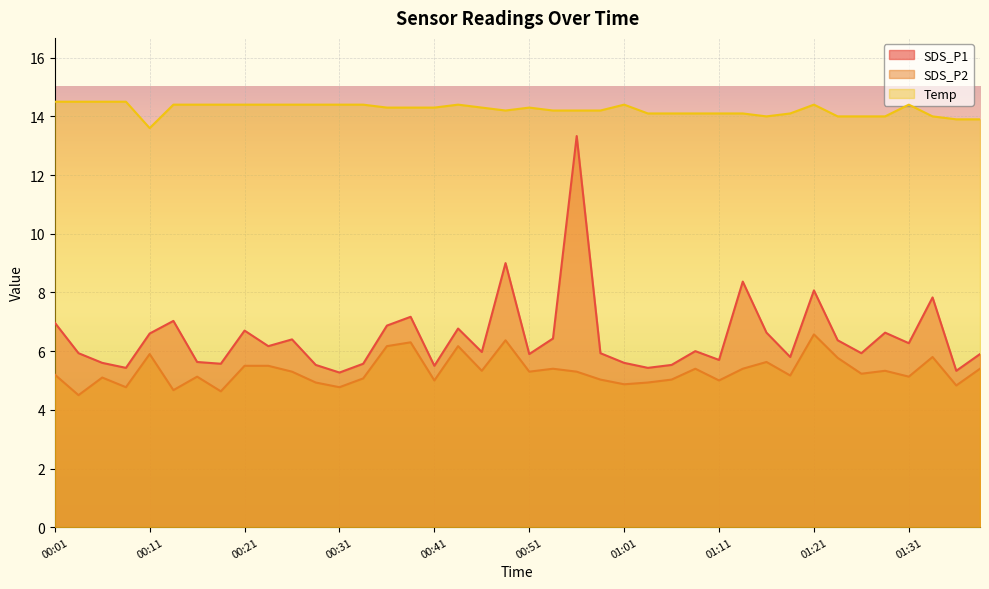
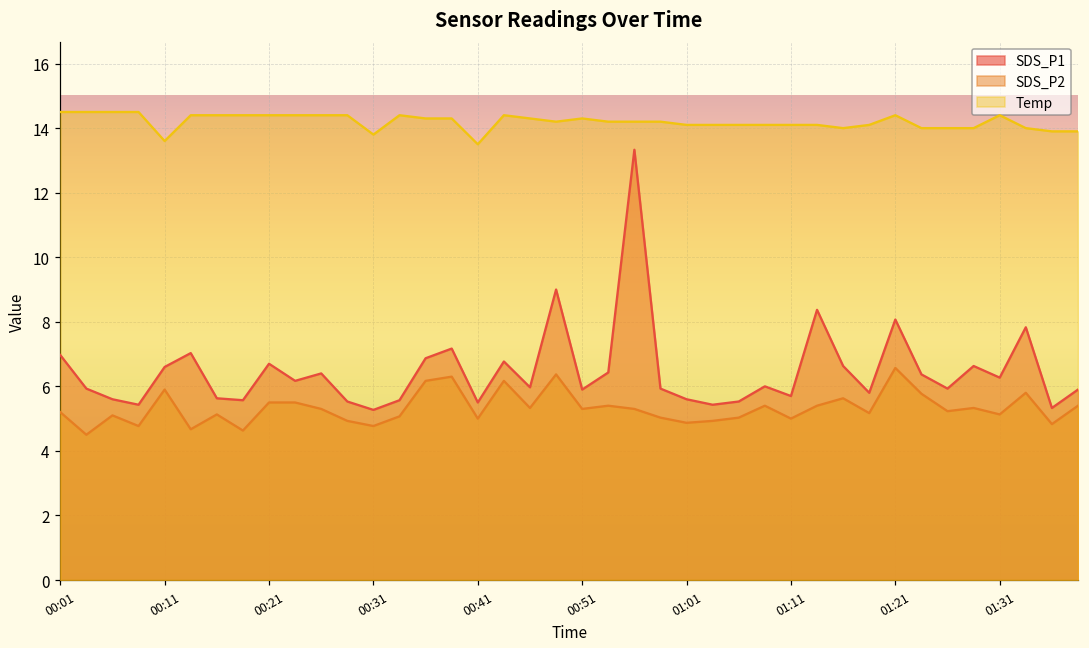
Temp, 00:31: 14.4 -> 13.8
Temp, 00:41: 14.3 -> 13.5
Temp, 01:01: 14.4 -> 14.1
